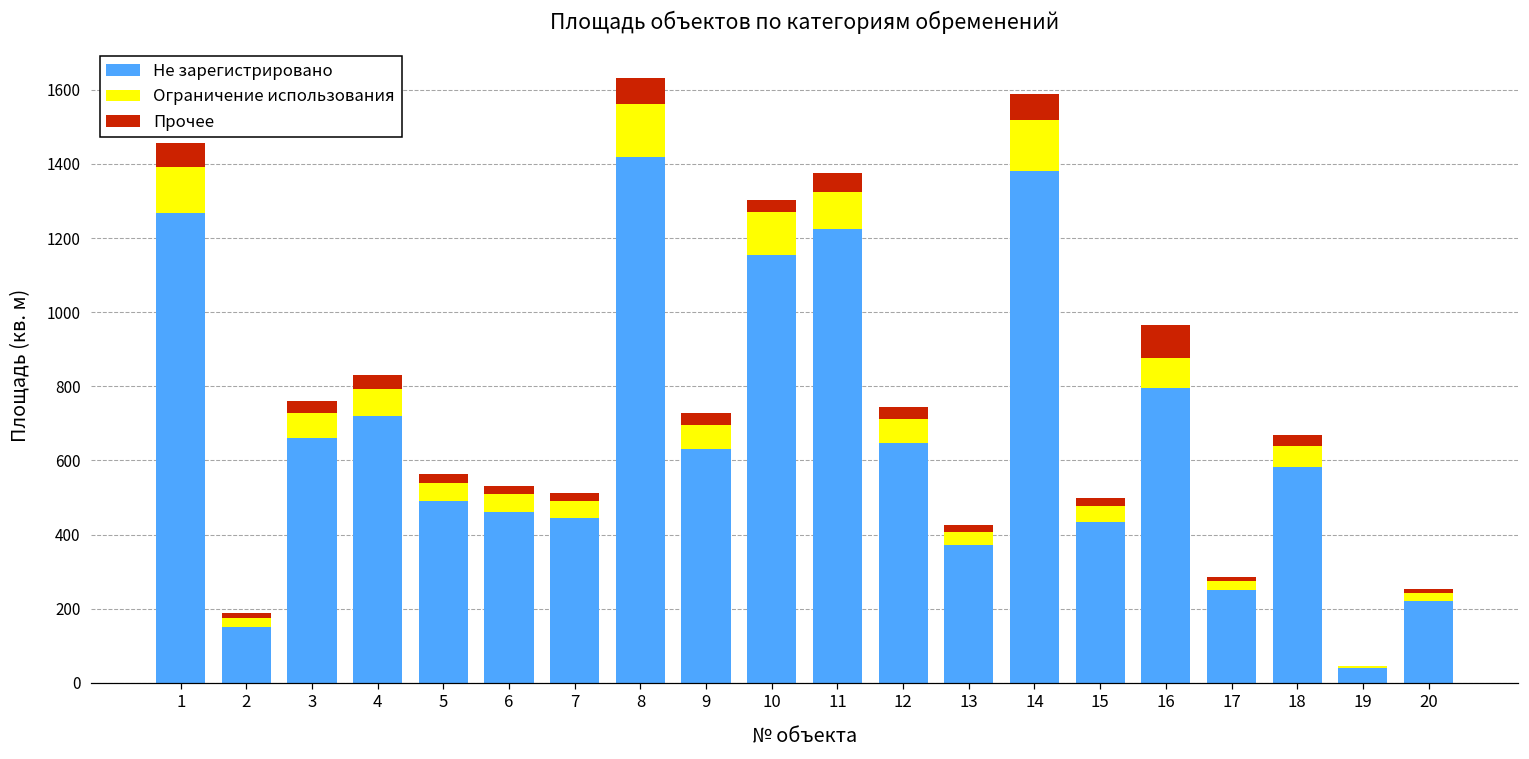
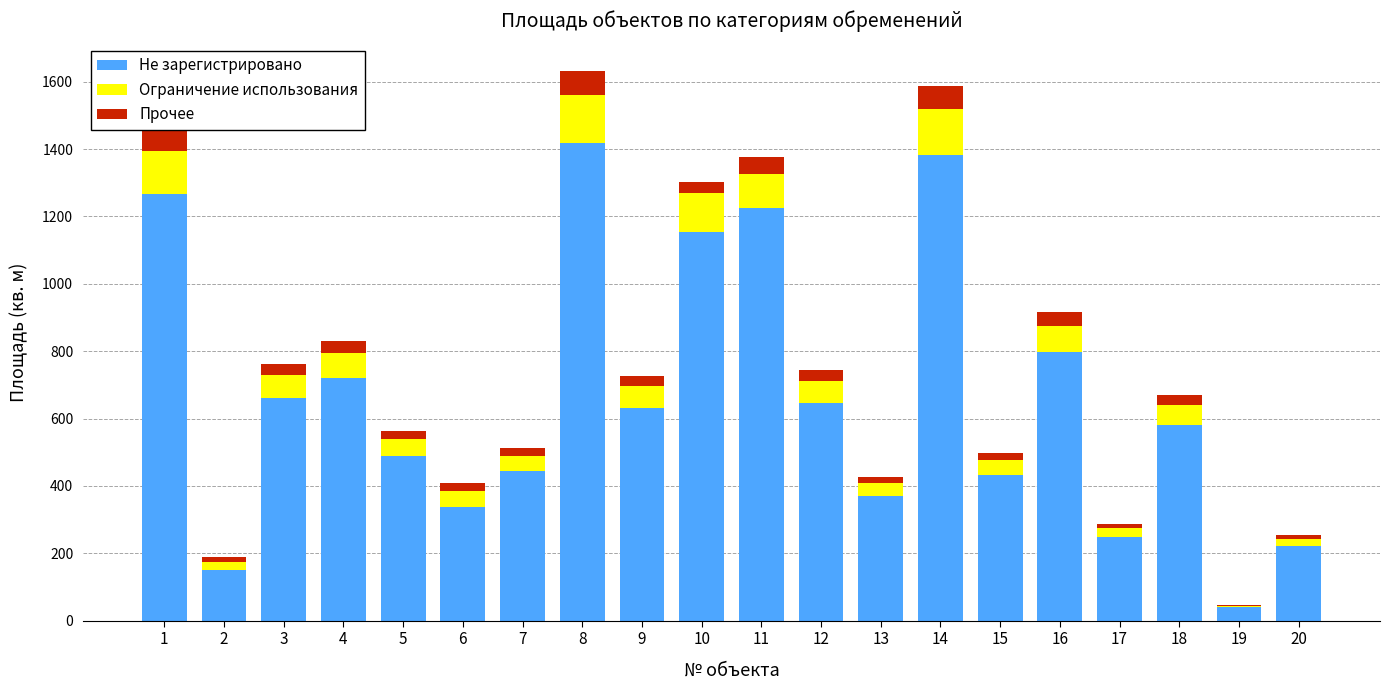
Не зарегистрировано, 6: 460 -> 340
Прочее, 16: 90 -> 40
